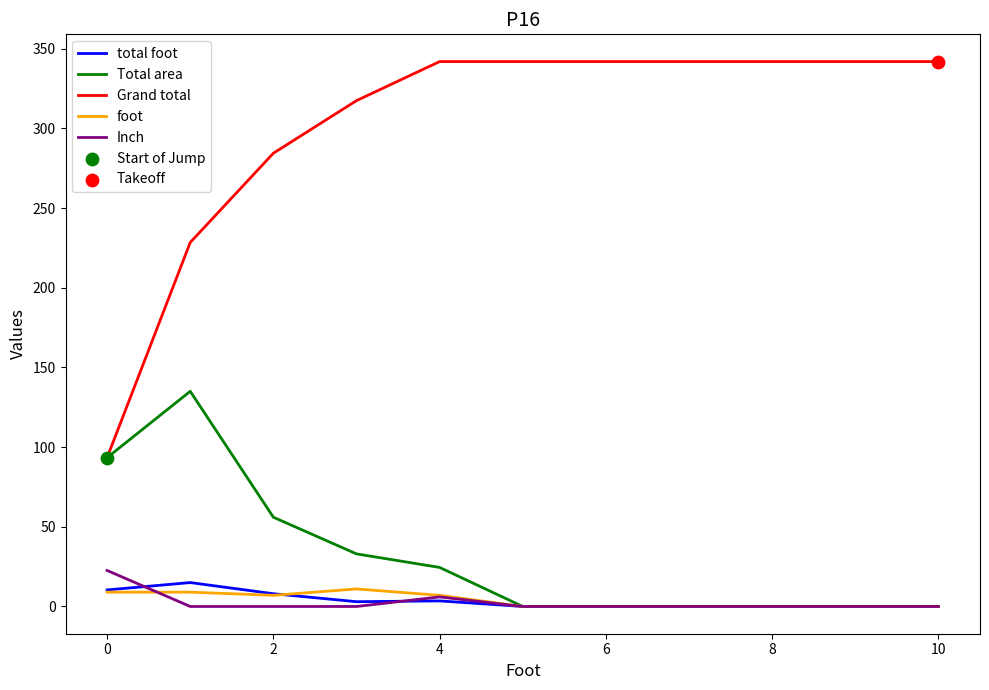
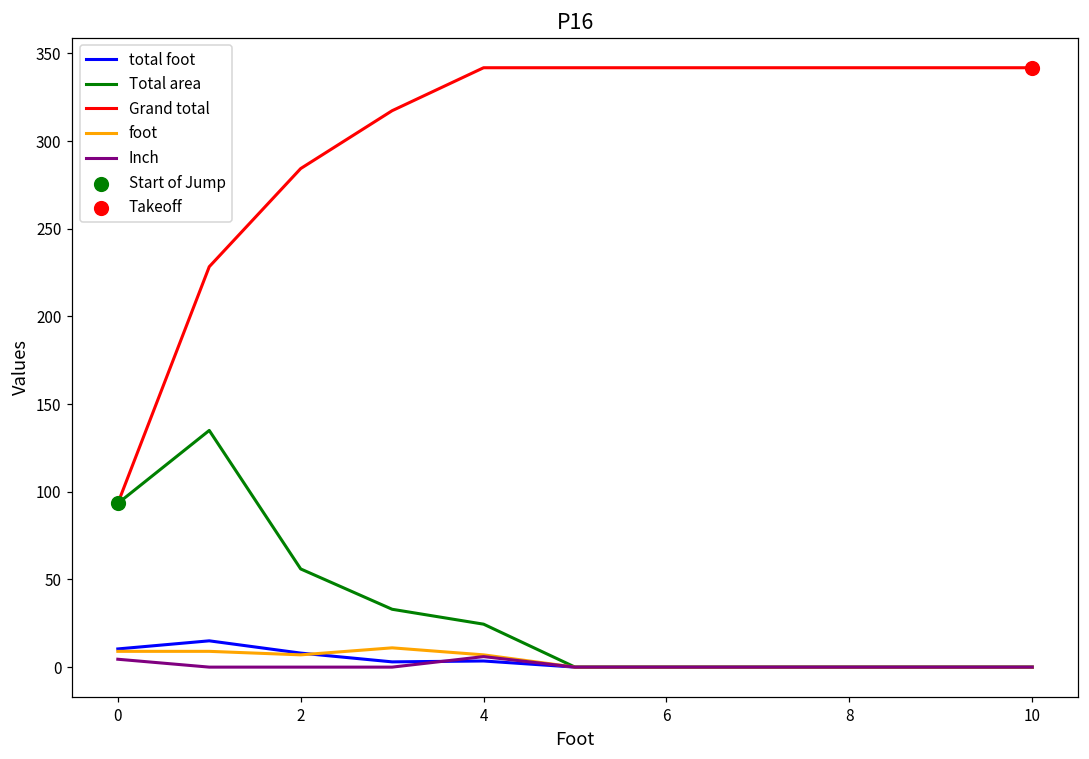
Inch, 0: 23 -> 5
